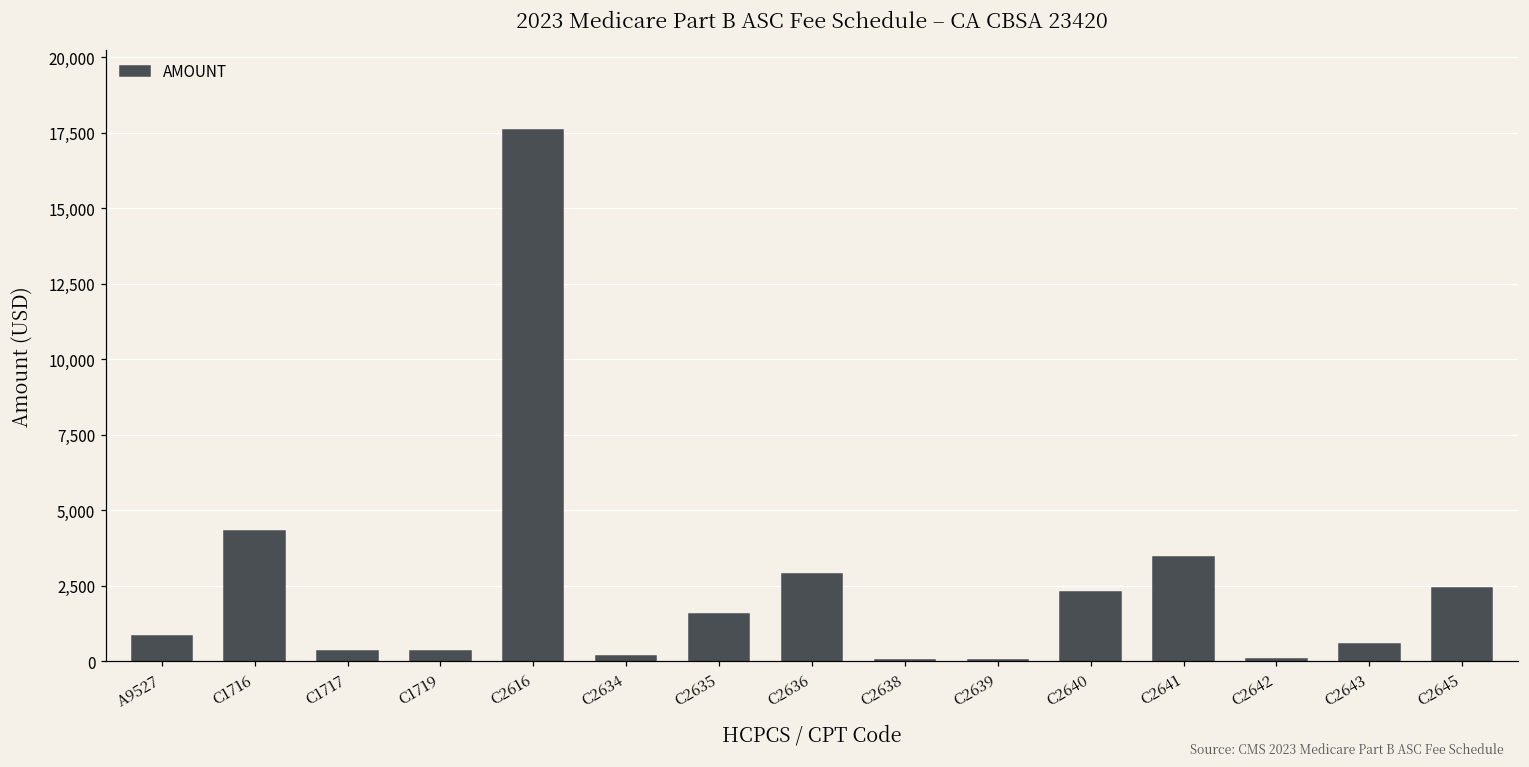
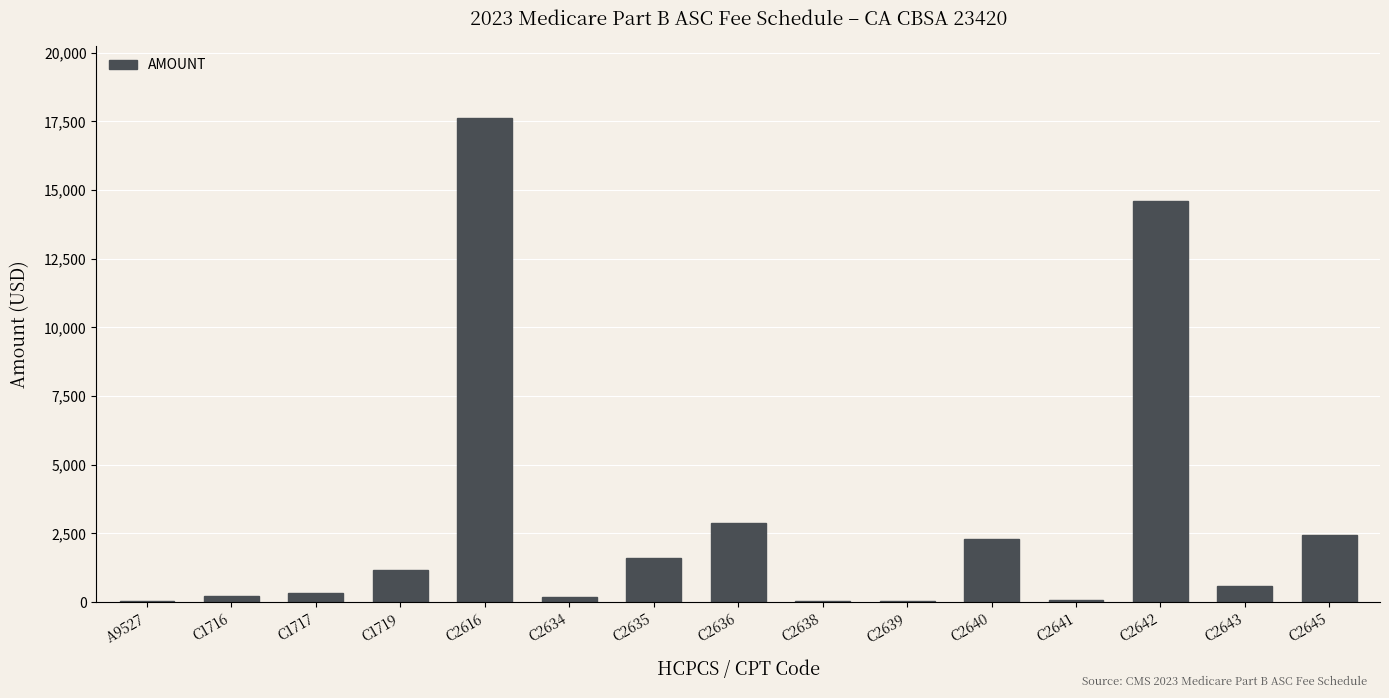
A9527: 800 -> 0
C1716: 4,300 -> 200
C1719: 300 -> 1,200
C2641: 3,500 -> 100
C2642: 100 -> 14,600
